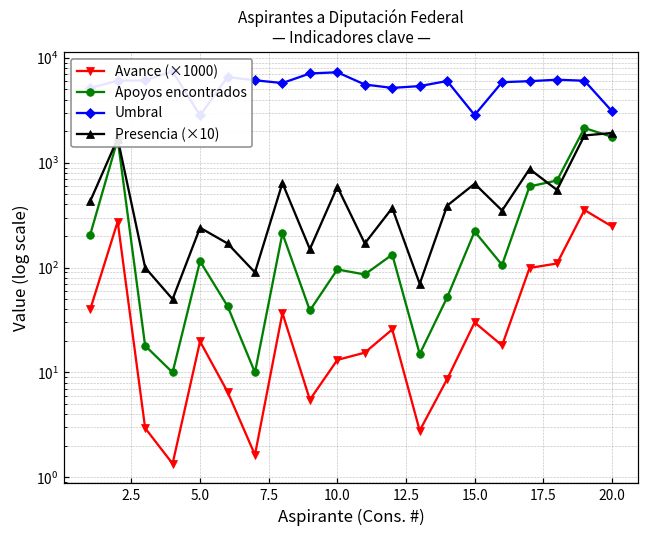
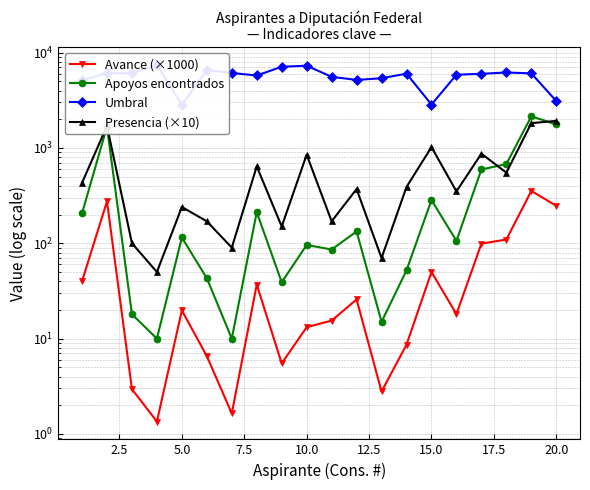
Presencia (×10), 10.0: 600 -> 900
Avance (×1000), 15.0: 30 -> 50
Apoyos encontrados, 15.0: 220 -> 280
Presencia (×10), 15.0: 600 -> 1000
